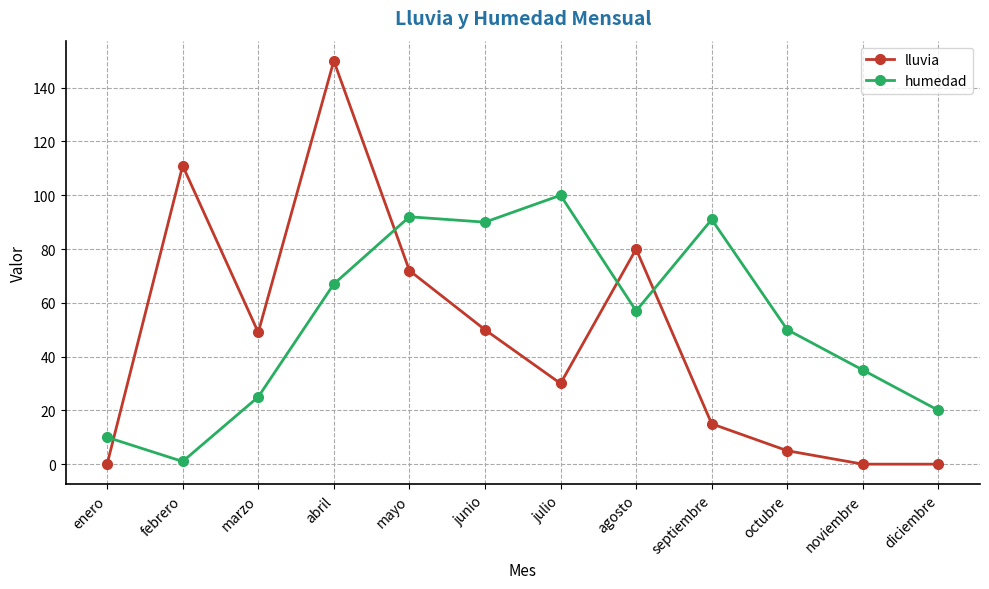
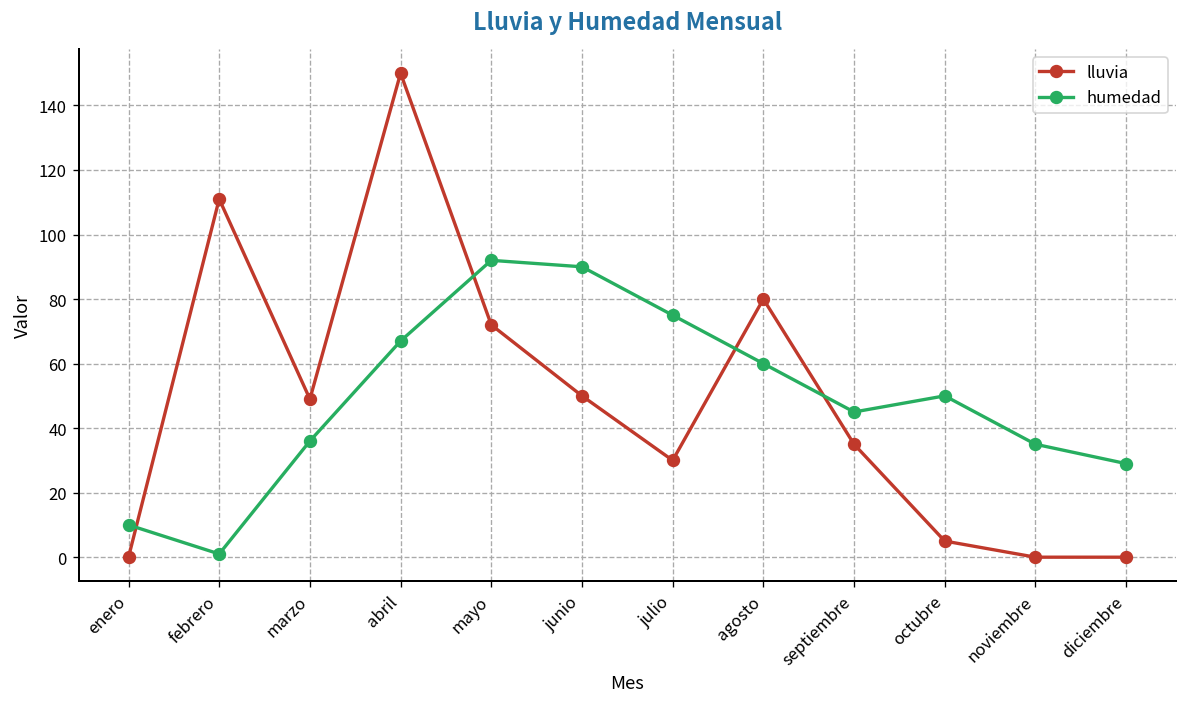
humedad, marzo: 25 -> 36
humedad, julio: 100 -> 75
humedad, agosto: 57 -> 60
lluvia, septiembre: 15 -> 35
humedad, septiembre: 91 -> 45
humedad, diciembre: 20 -> 29
